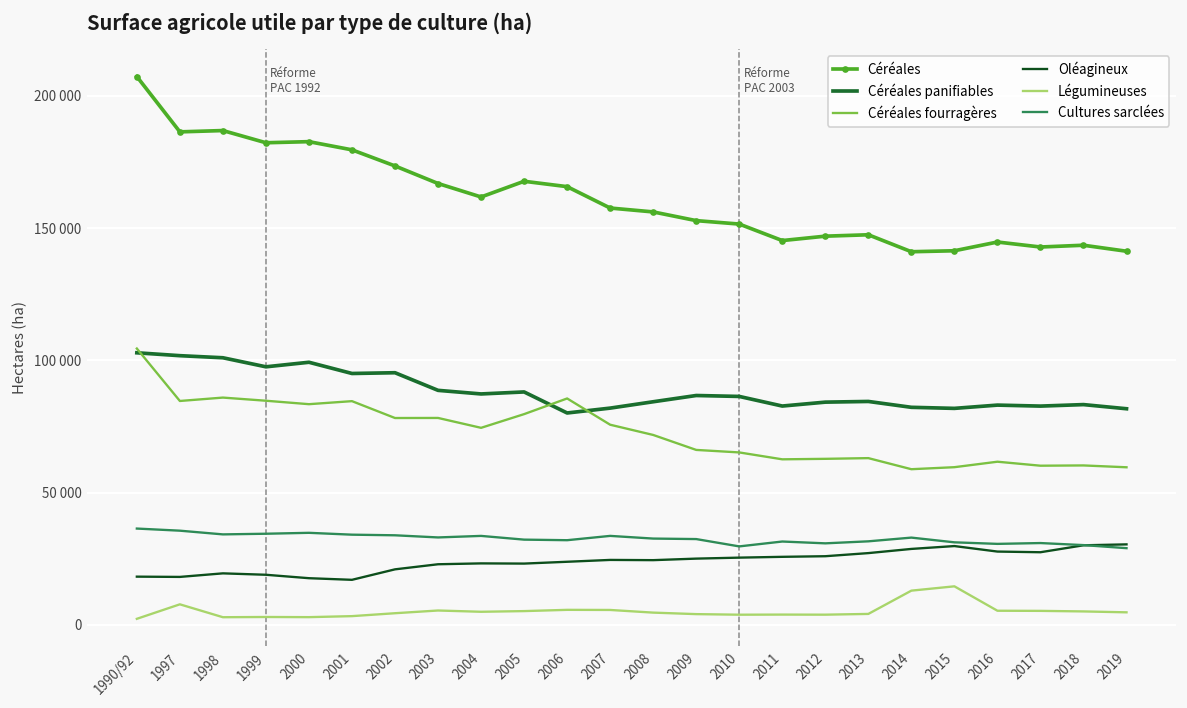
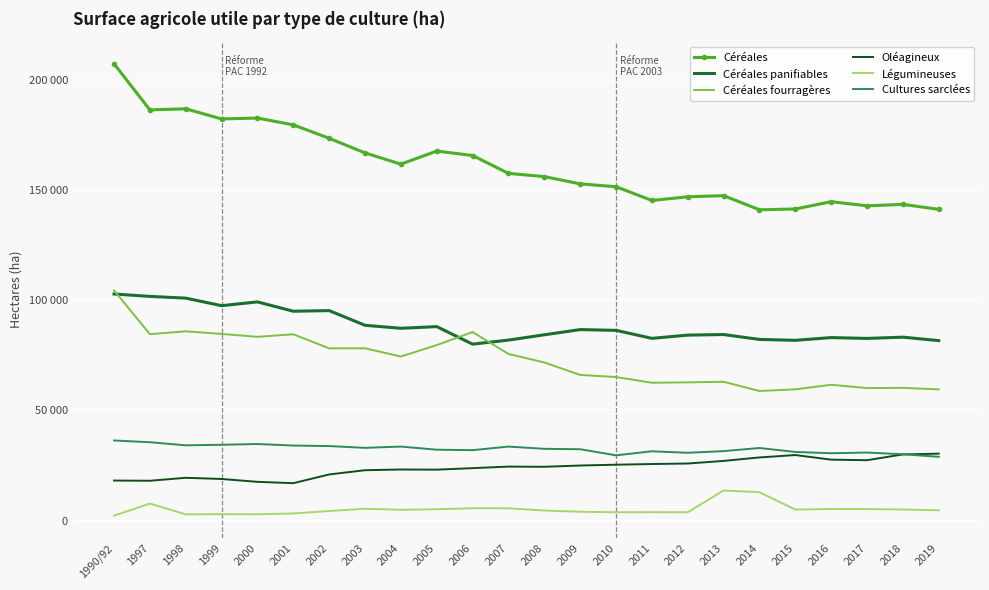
Légumineuses, 2013: 4000 -> 14000
Légumineuses, 2015: 15000 -> 5000
